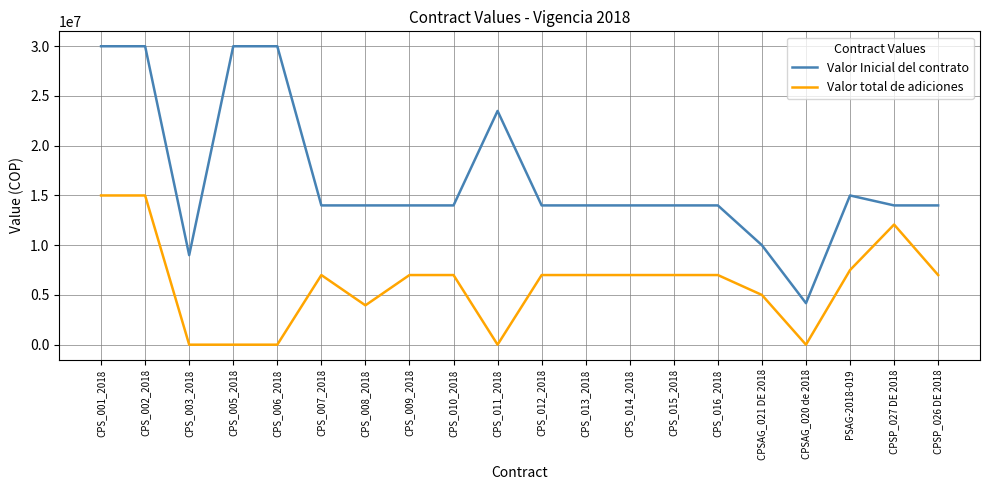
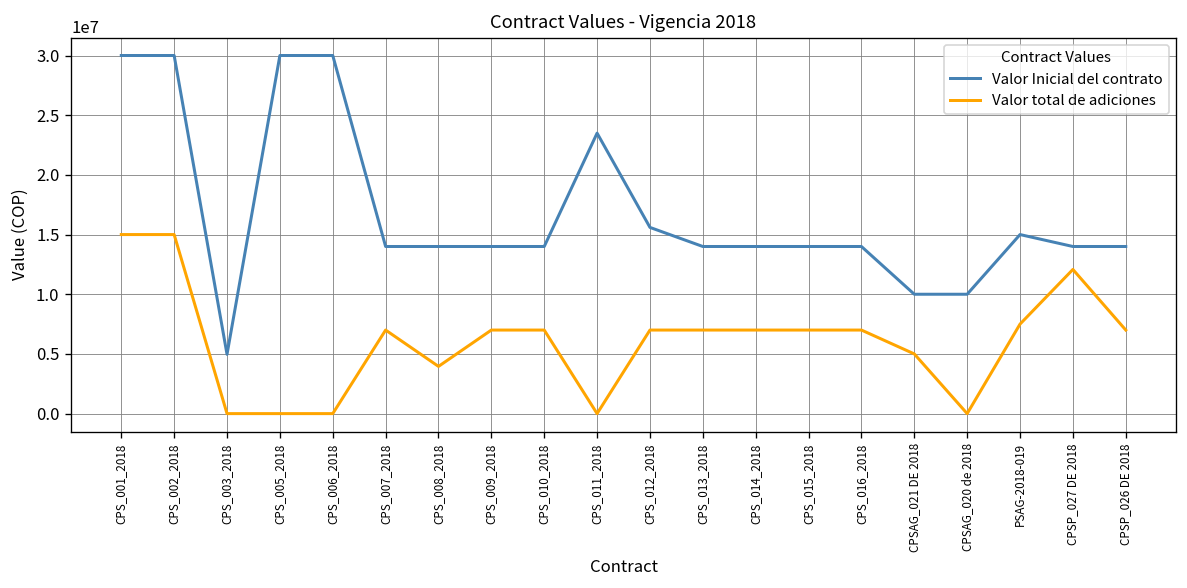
Valor Inicial del contrato, CPS_003_2018: 9000000 -> 5000000
Valor Inicial del contrato, CPS_012_2018: 14000000 -> 16000000
Valor Inicial del contrato, CPSAG_020 de 2018: 4000000 -> 10000000
